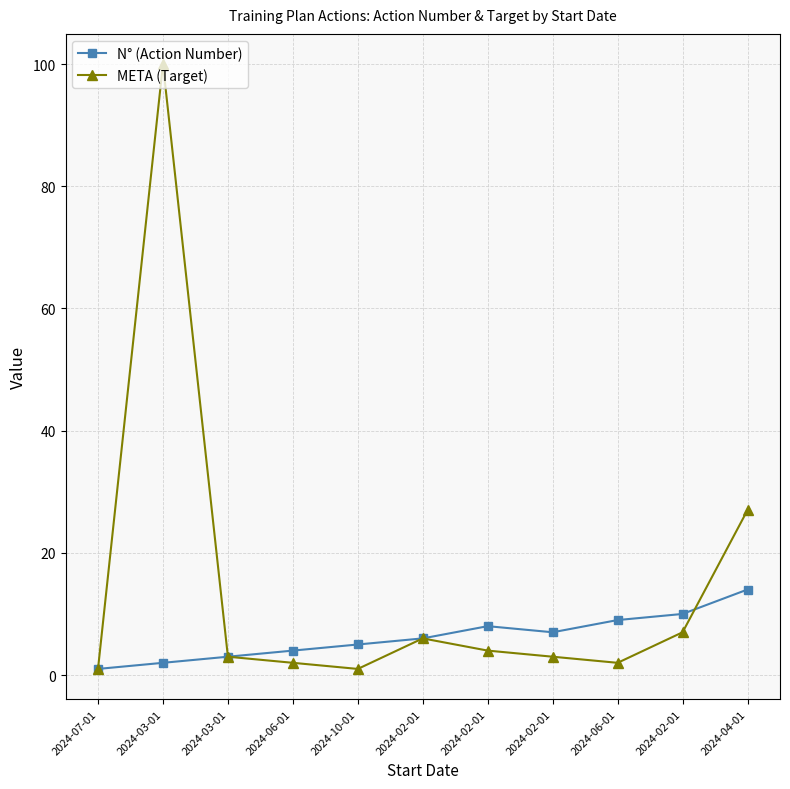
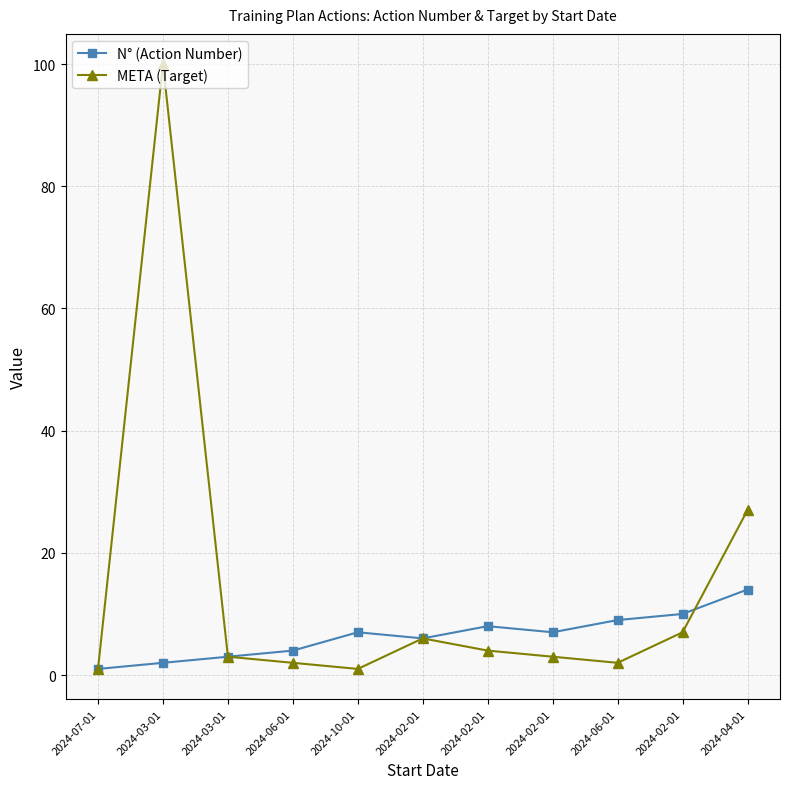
N° (Action Number), 2024-10-01: 5 -> 7
